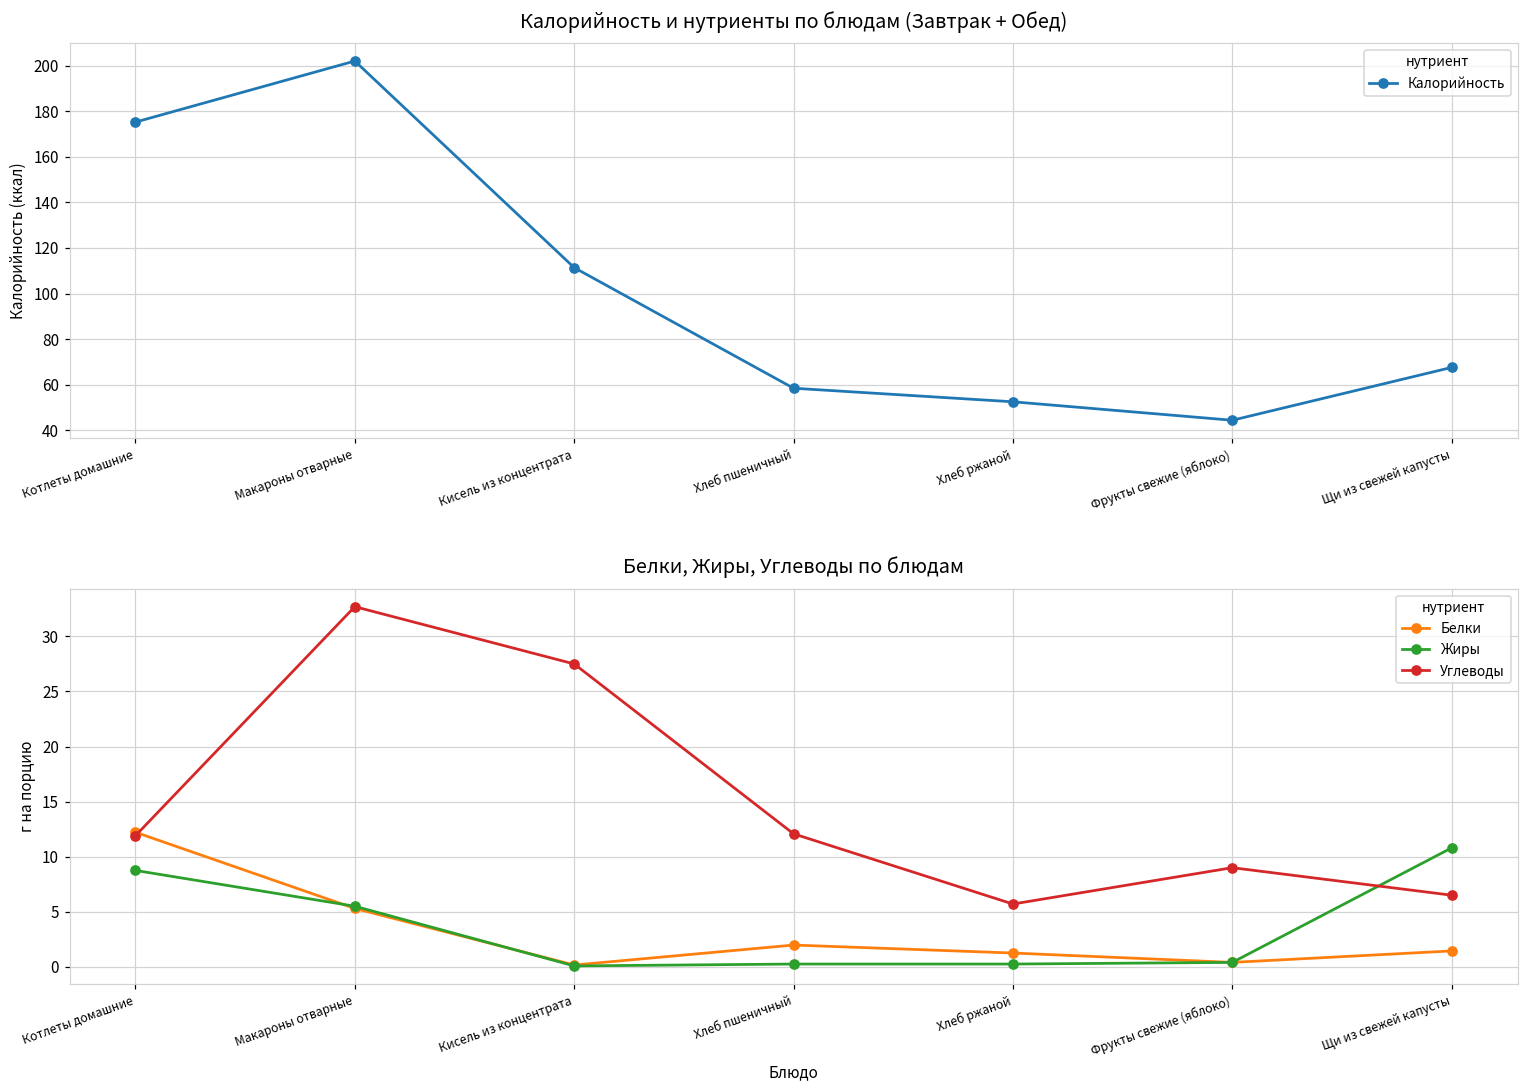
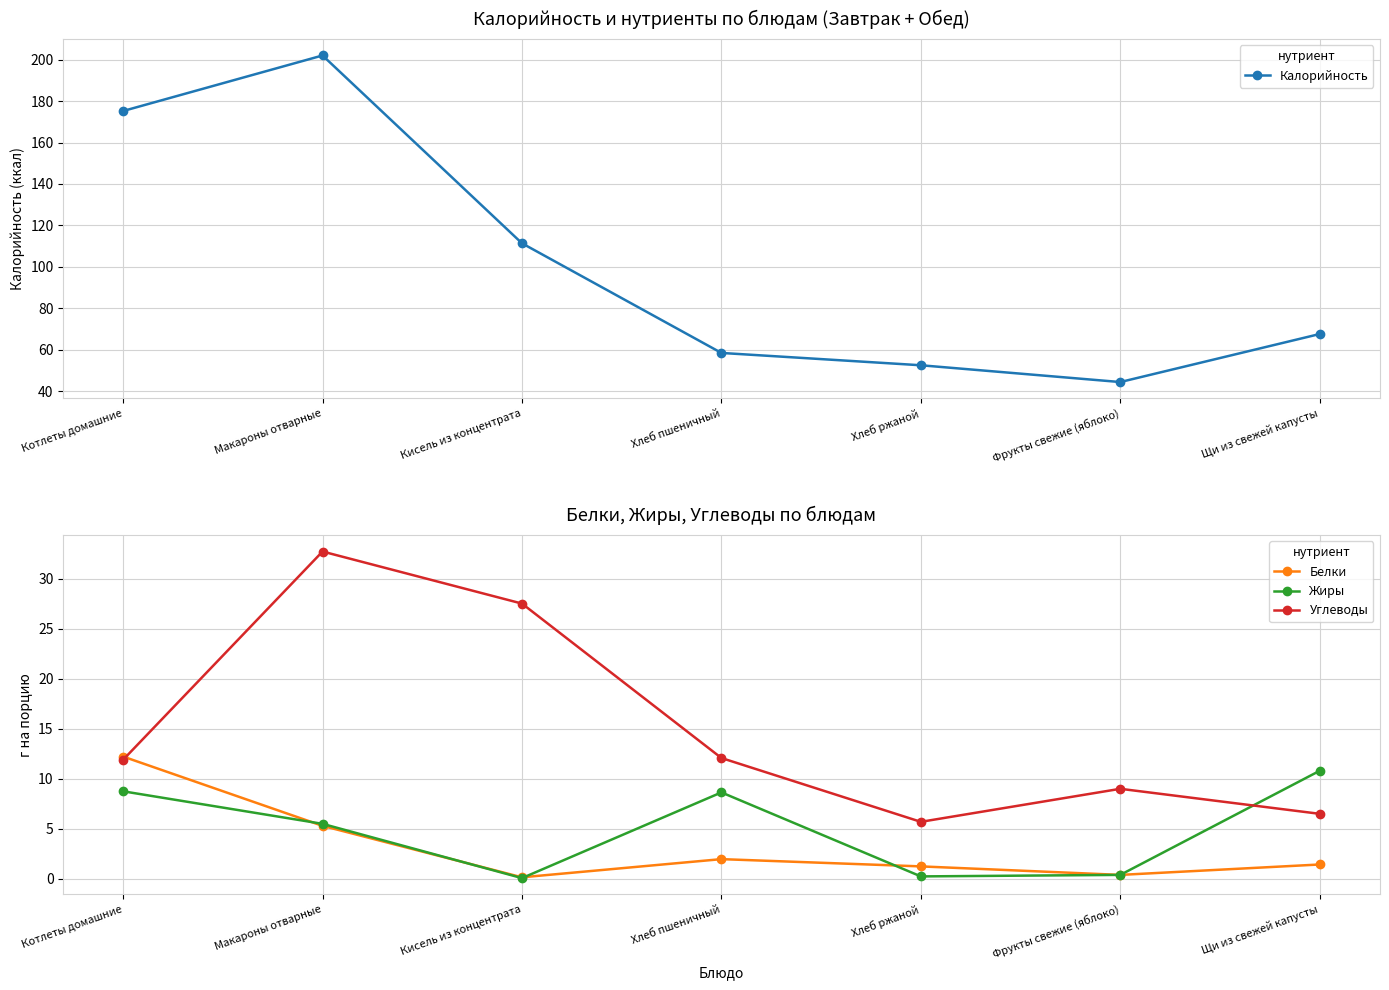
Белки, Жиры, Углеводы по блюдам, Жиры, Хлеб пшеничный: 0.3 -> 8.6
